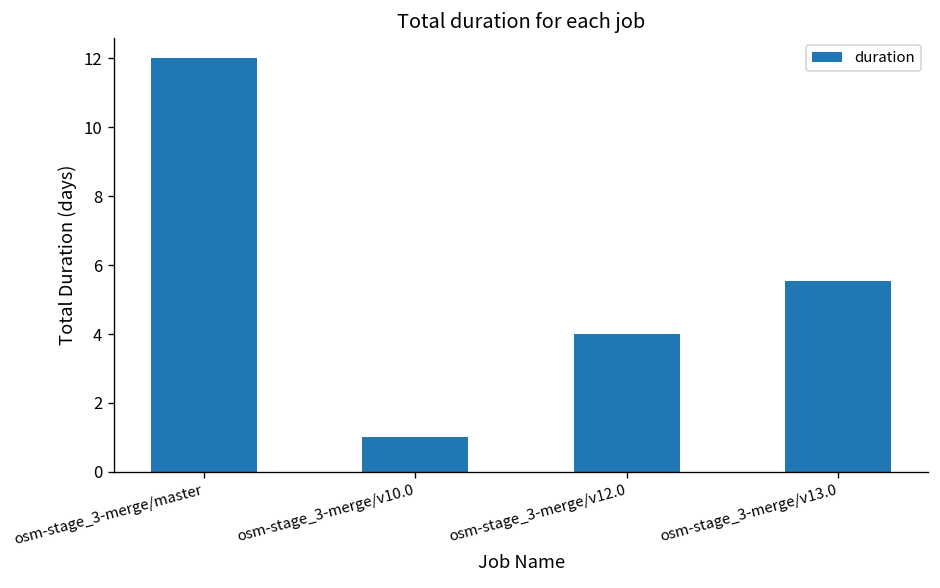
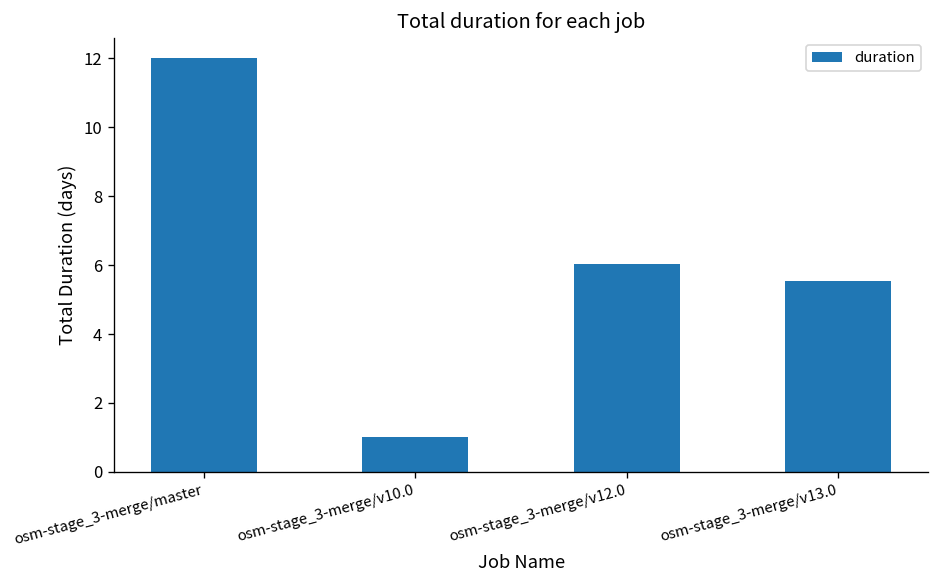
osm-stage_3-merge/v12.0: 4.0 -> 6.0
